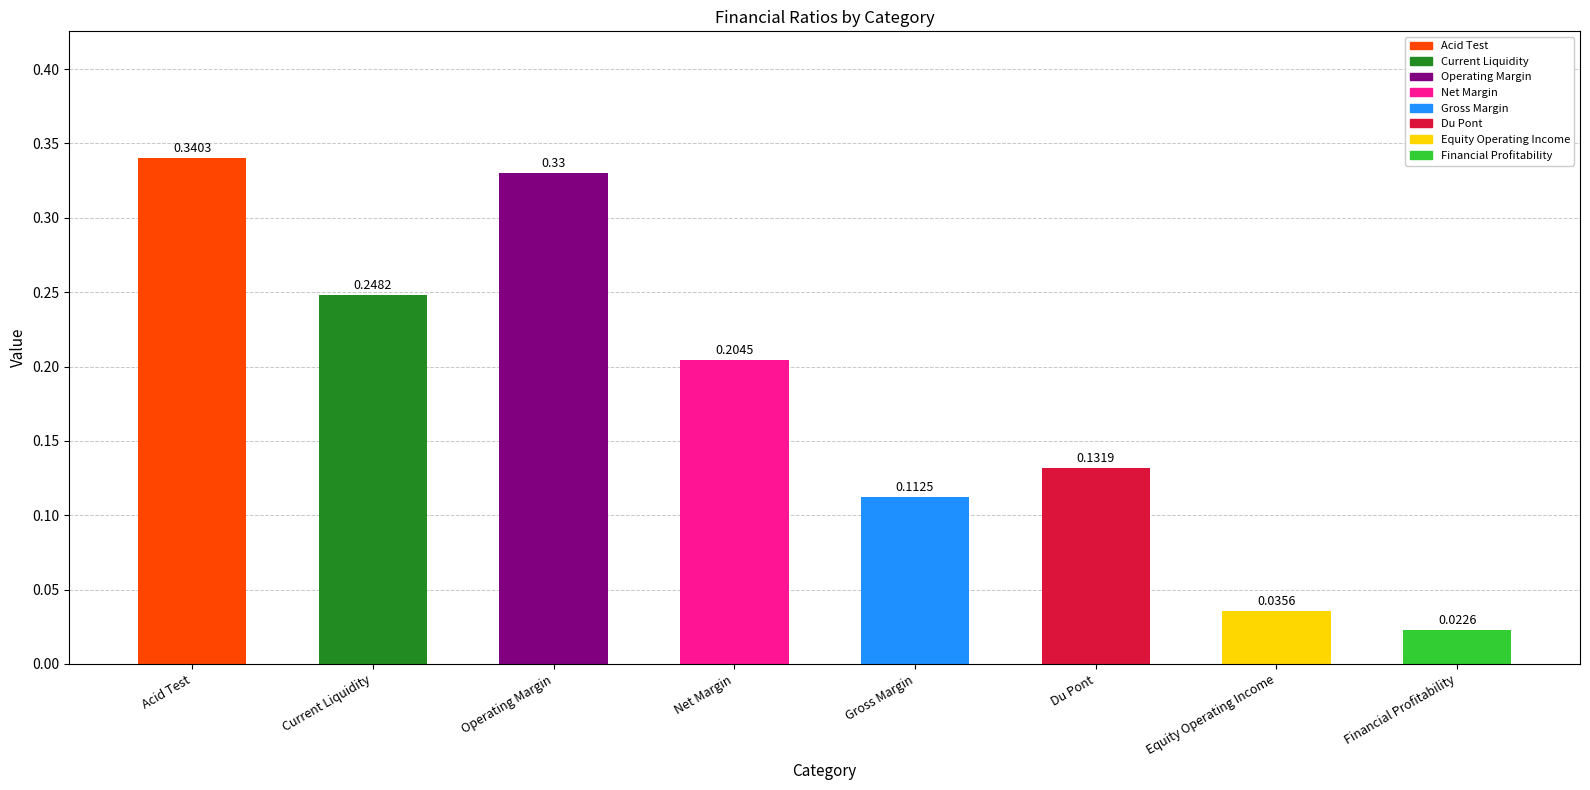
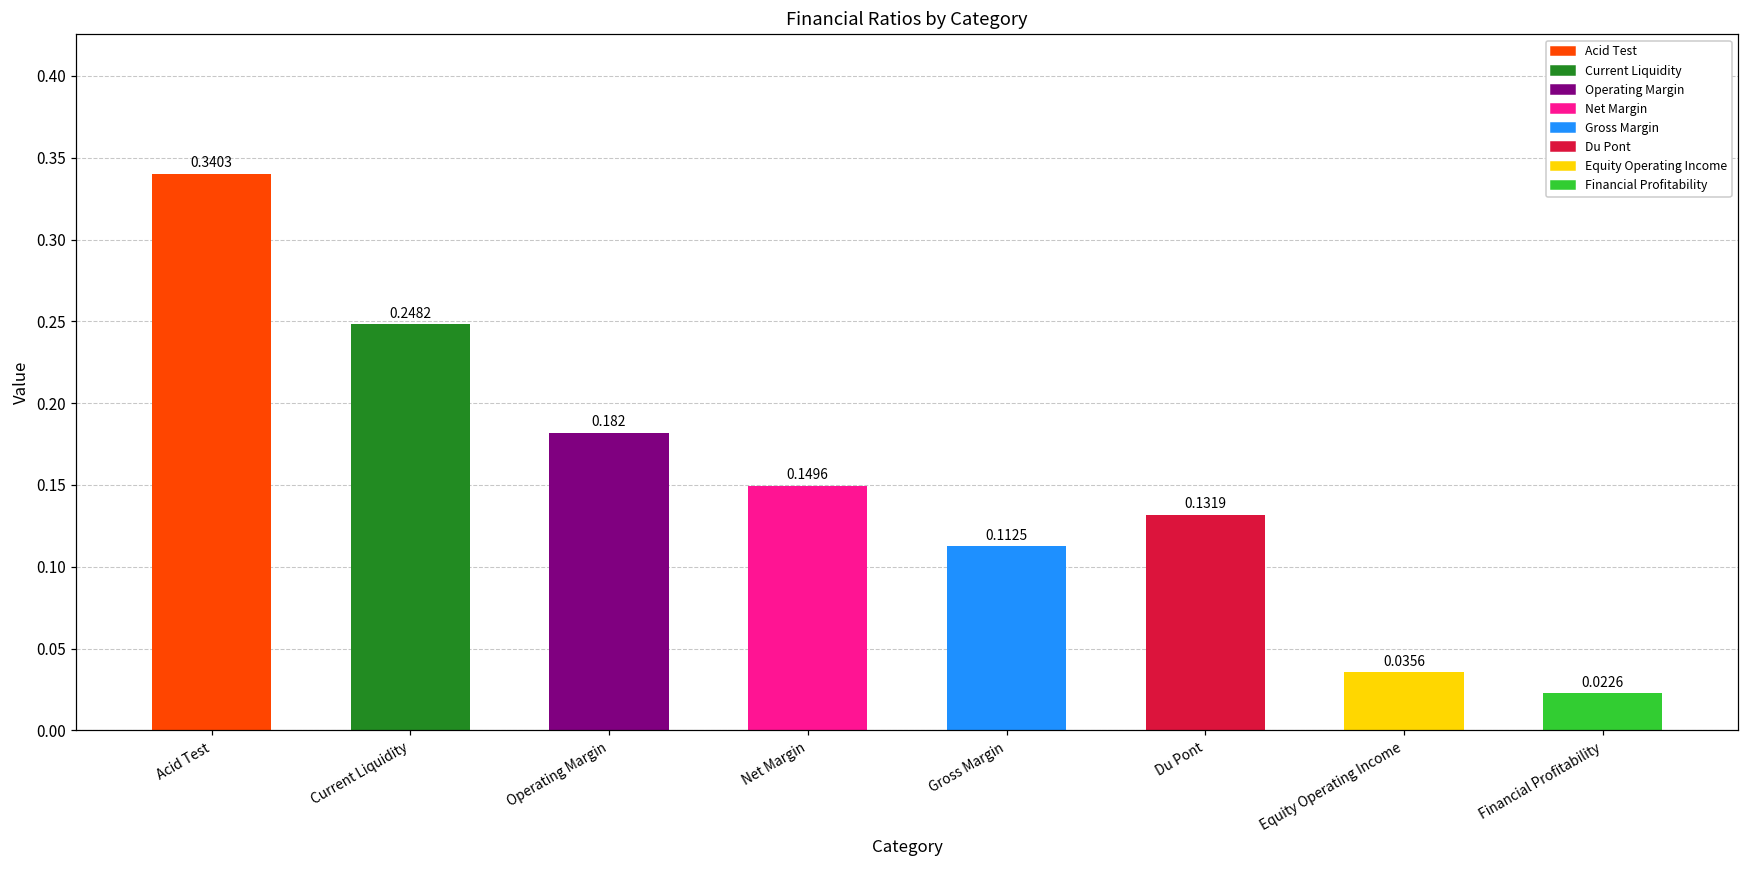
Operating Margin: 0.33 -> 0.182
Net Margin: 0.2045 -> 0.1496
